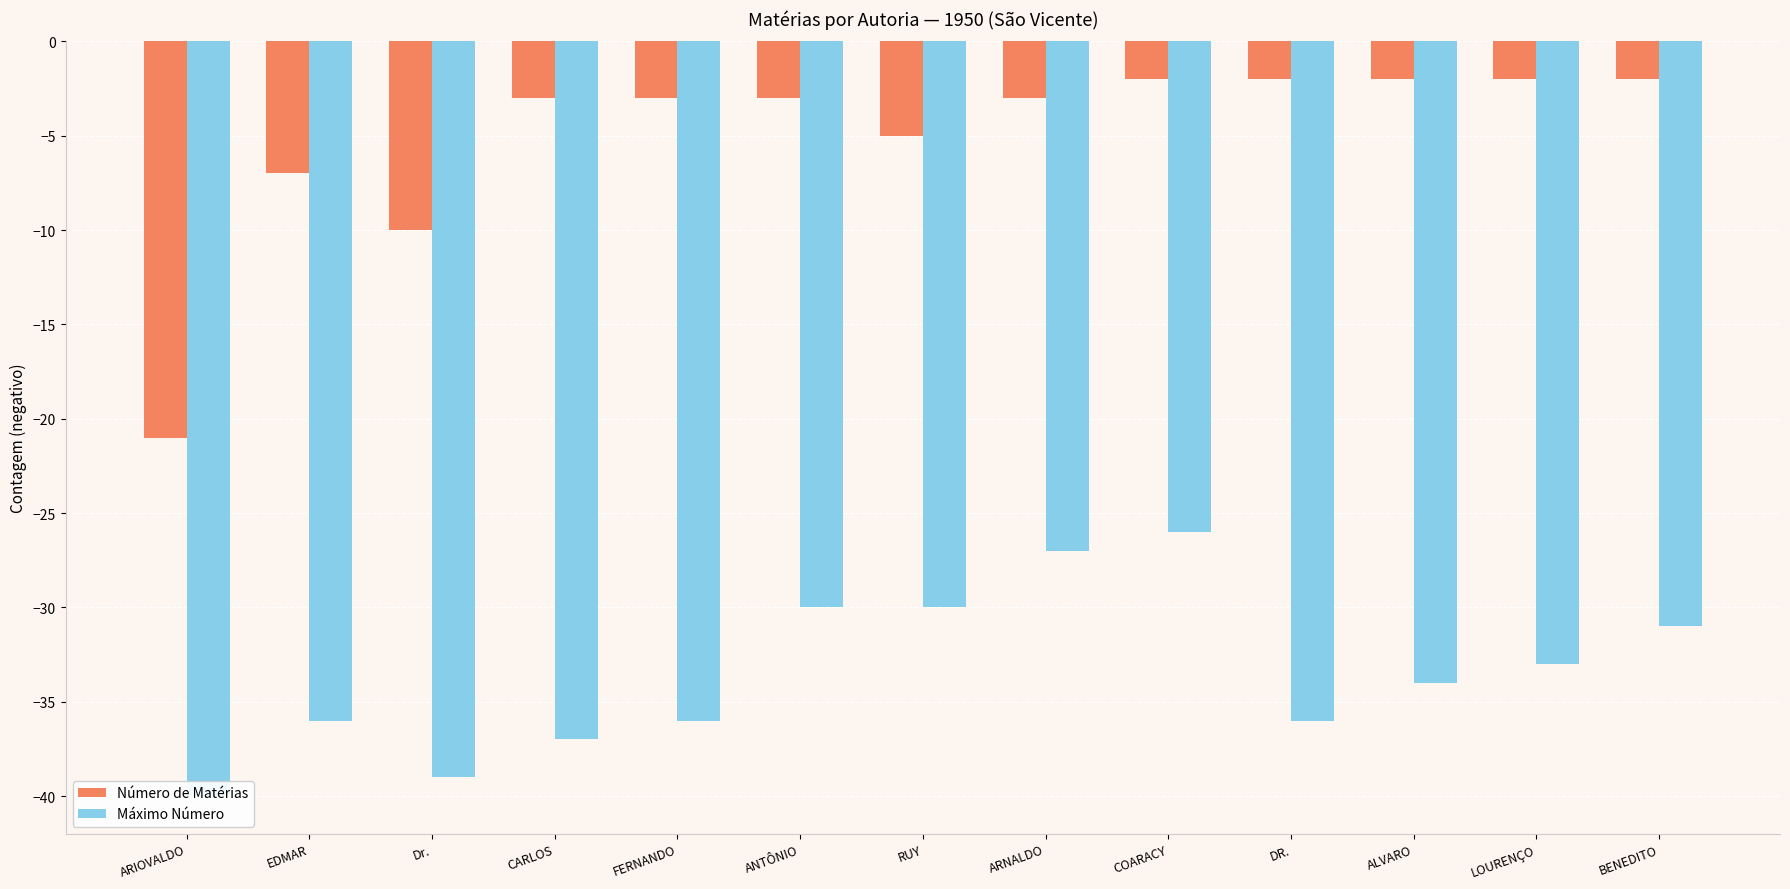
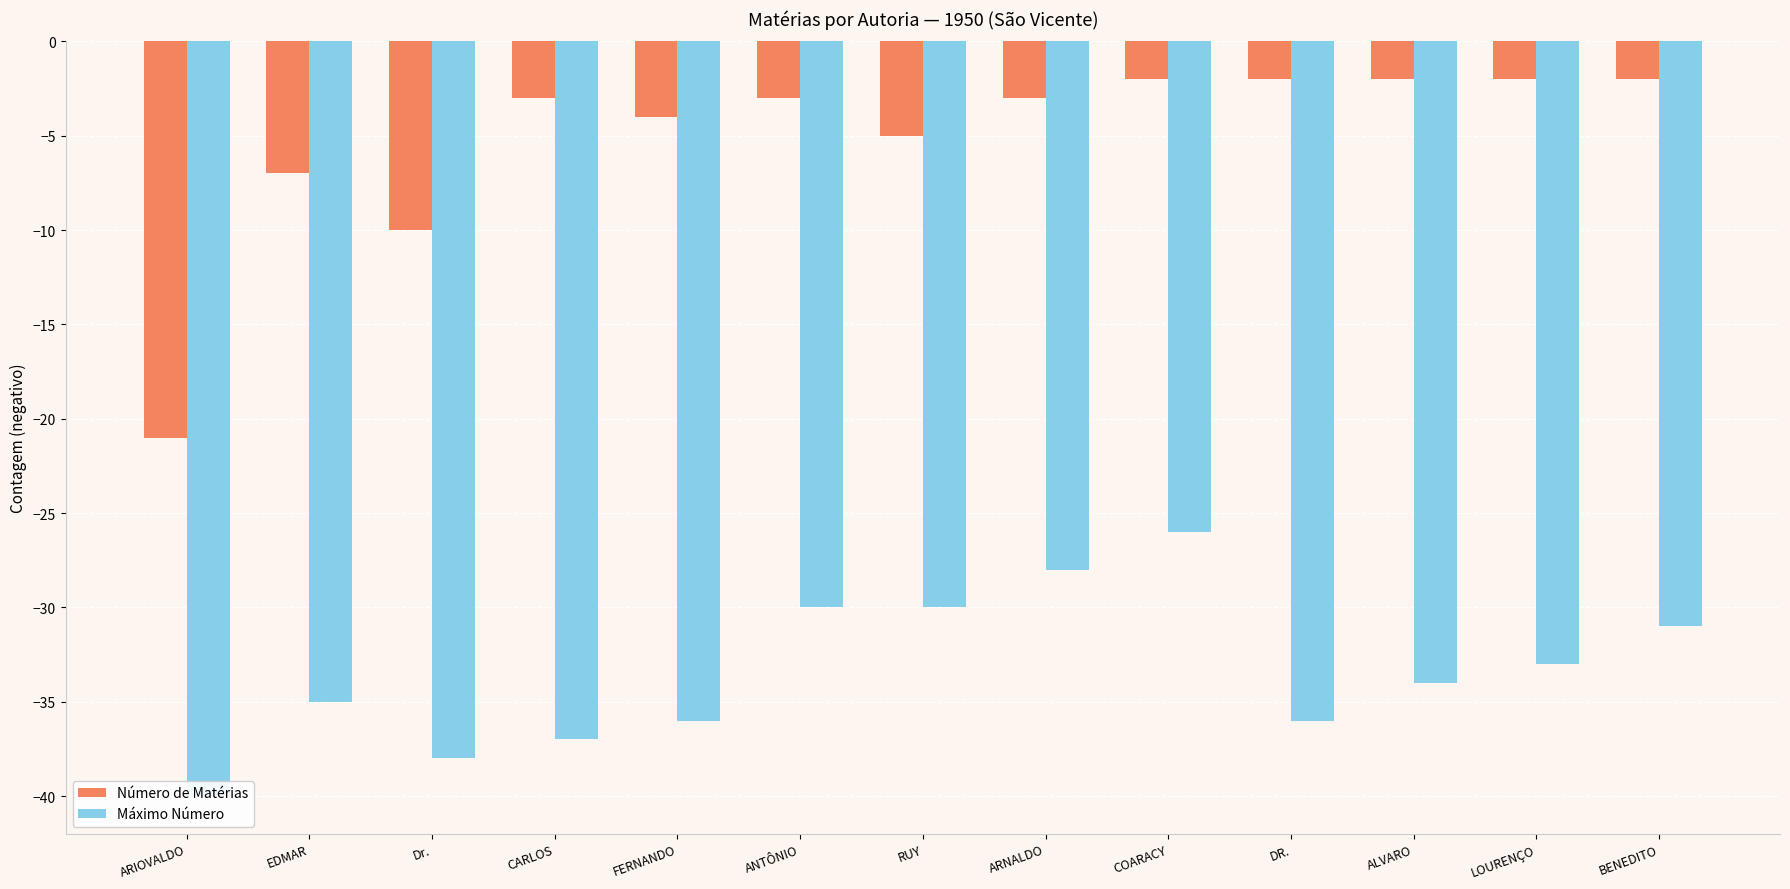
Máximo Número, EDMAR: -36.0 -> -35.0
Máximo Número, Dr.: -39.0 -> -38.0
Número de Matérias, FERNANDO: -3.0 -> -4.0
Máximo Número, ARNALDO: -27.0 -> -28.0
